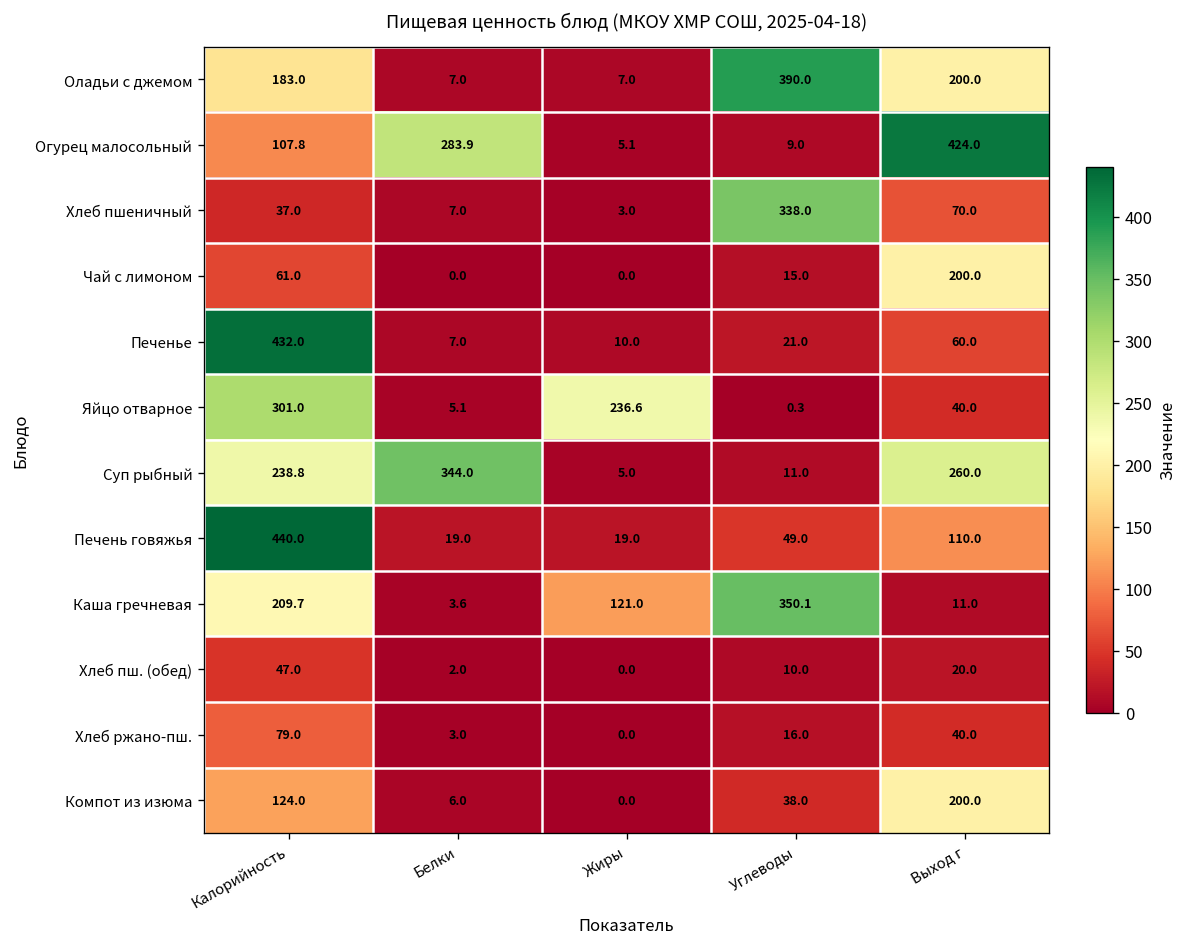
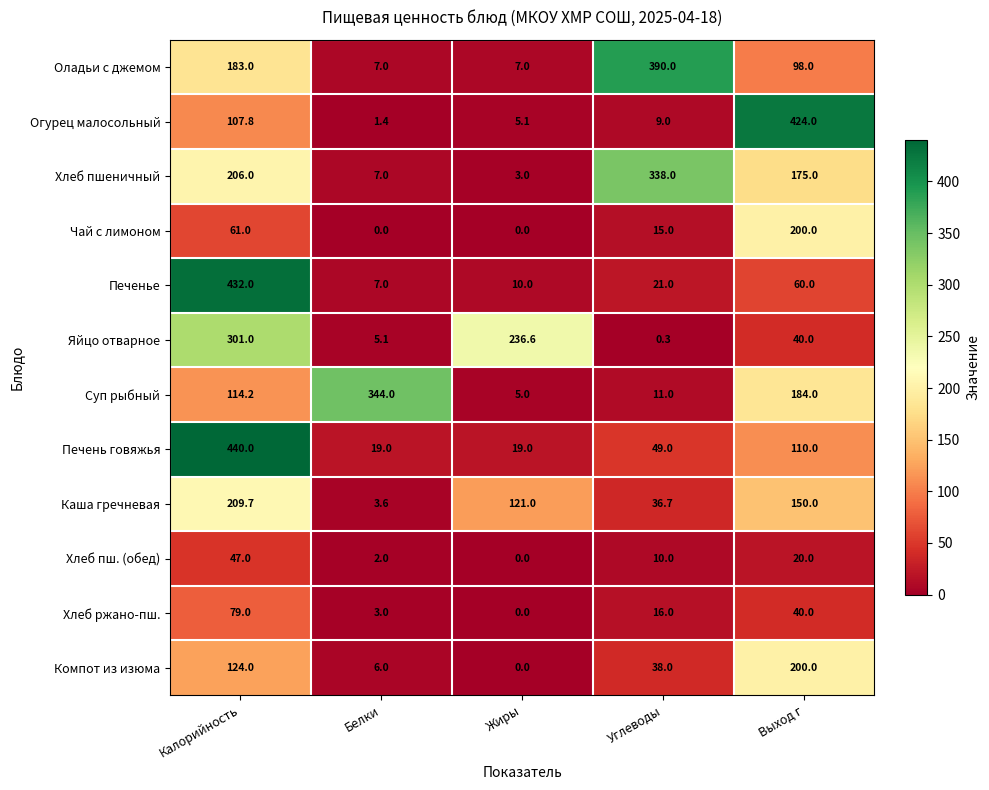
Оладьи с джемом, Выход г: 200.0 -> 98.0
Огурец малосольный, Белки: 283.9 -> 1.4
Хлеб пшеничный, Калорийность: 37.0 -> 206.0
Хлеб пшеничный, Выход г: 70.0 -> 175.0
Суп рыбный, Калорийность: 238.8 -> 114.2
Суп рыбный, Выход г: 260.0 -> 184.0
Каша гречневая, Углеводы: 350.1 -> 36.7
Каша гречневая, Выход г: 11.0 -> 150.0
